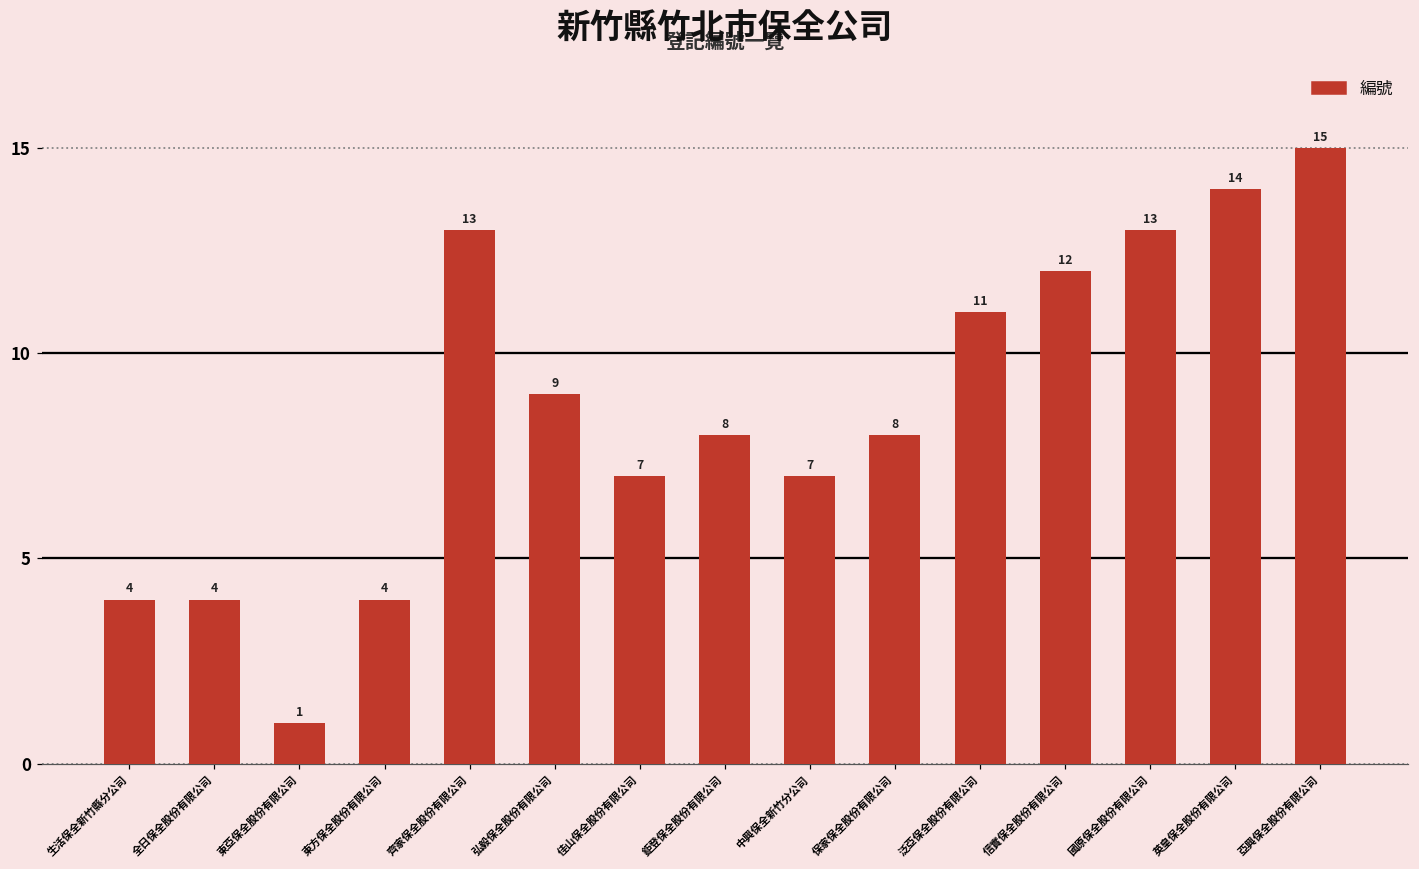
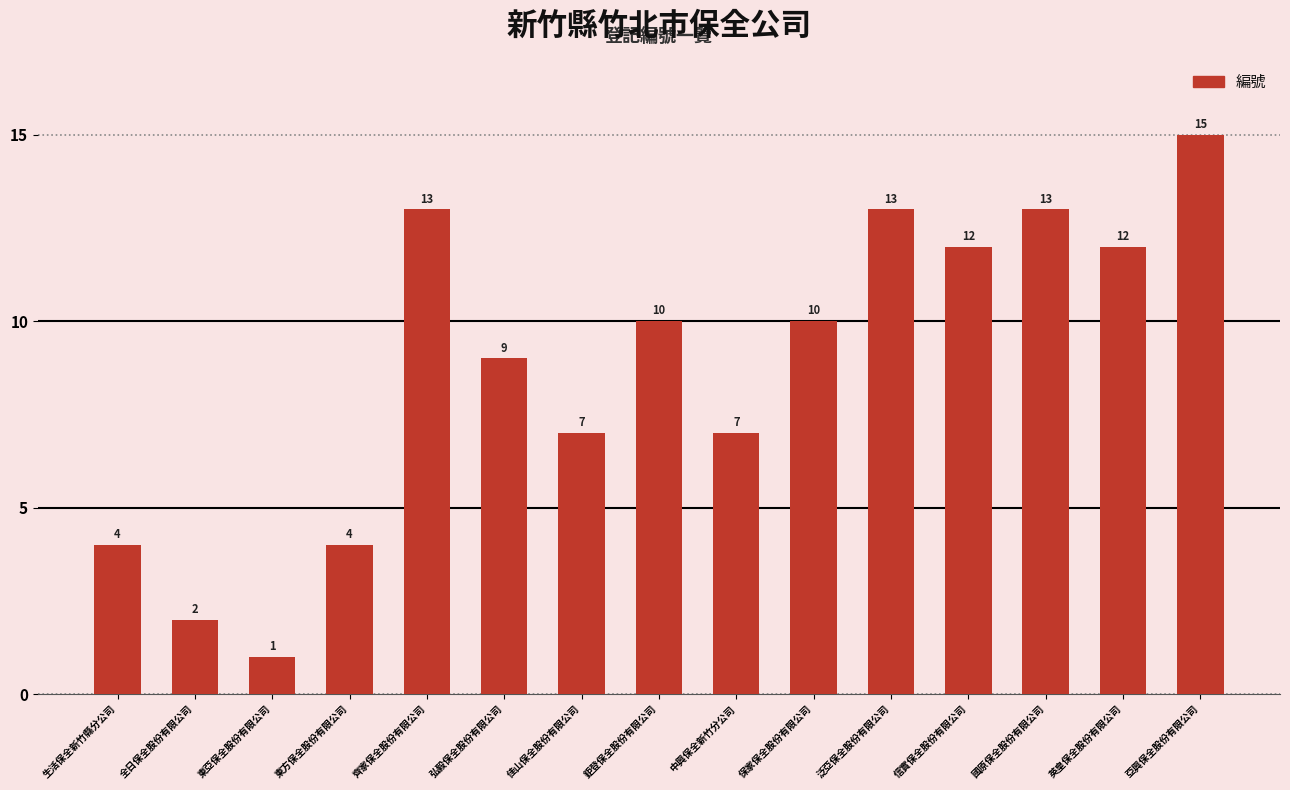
全日保全股份有限公司: 4 -> 2
鉅登保全股份有限公司: 8 -> 10
保家保全股份有限公司: 8 -> 10
泛亞保全股份有限公司: 11 -> 13
英皇保全股份有限公司: 14 -> 12
